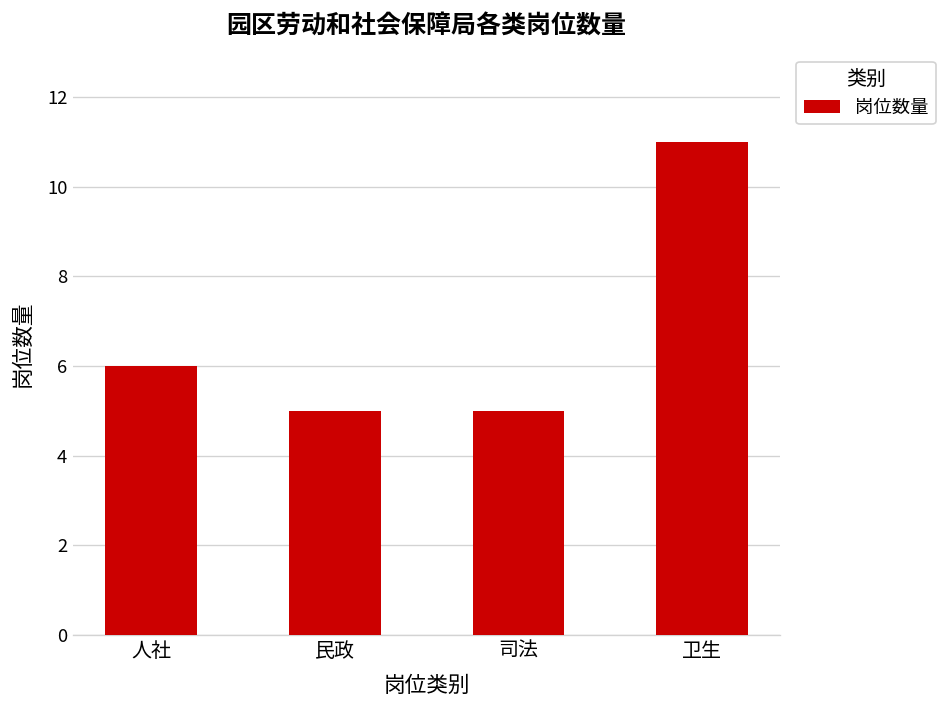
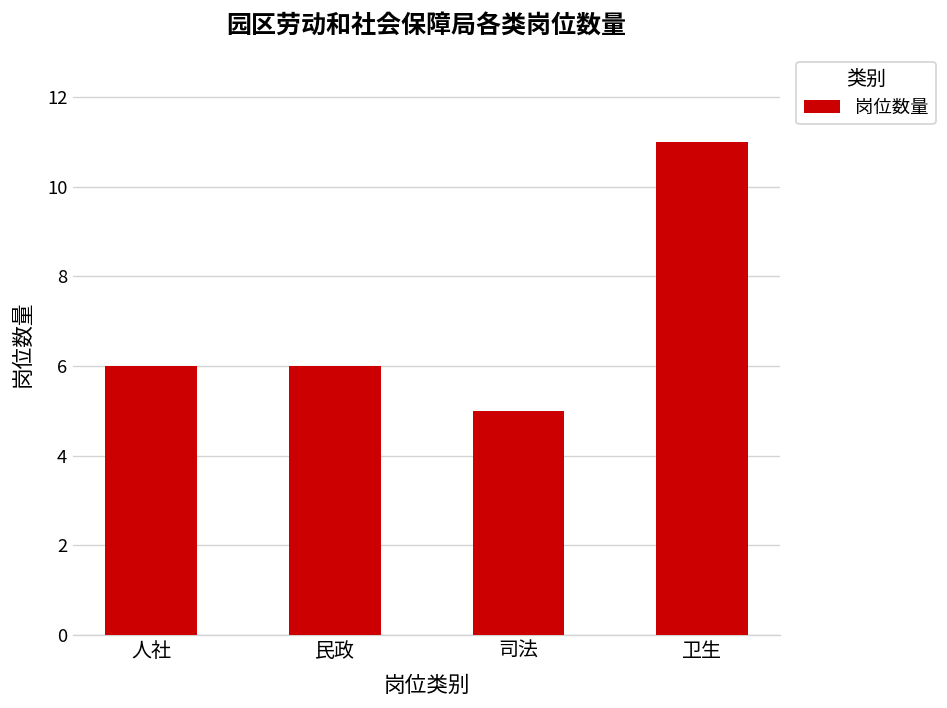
民政: 5 -> 6
